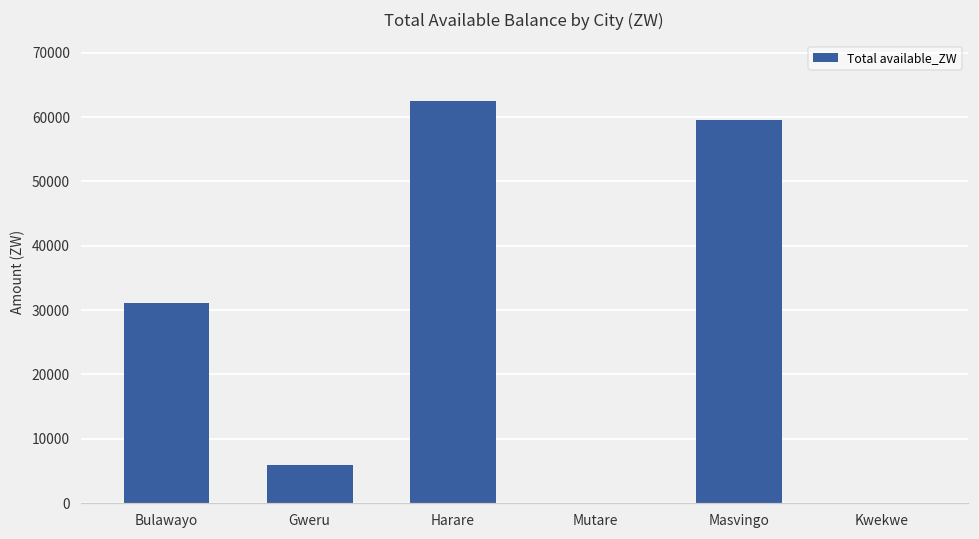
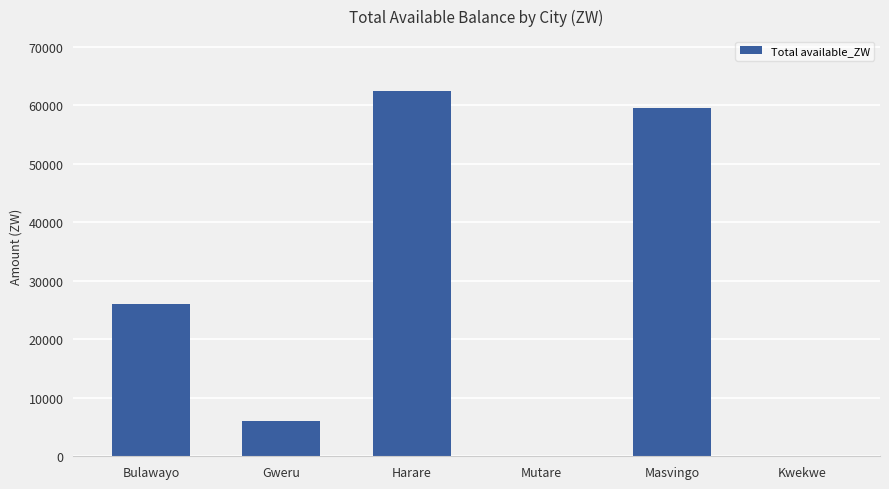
Bulawayo: 31000 -> 26000
